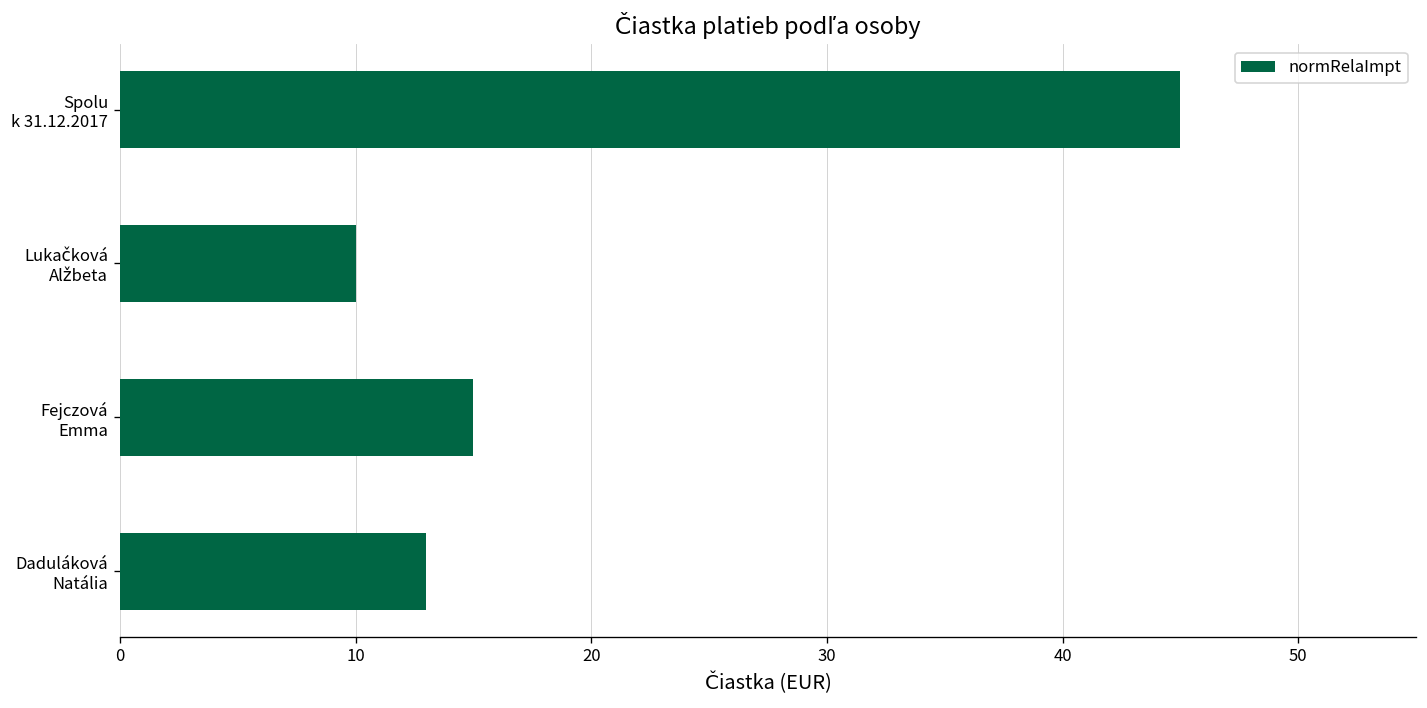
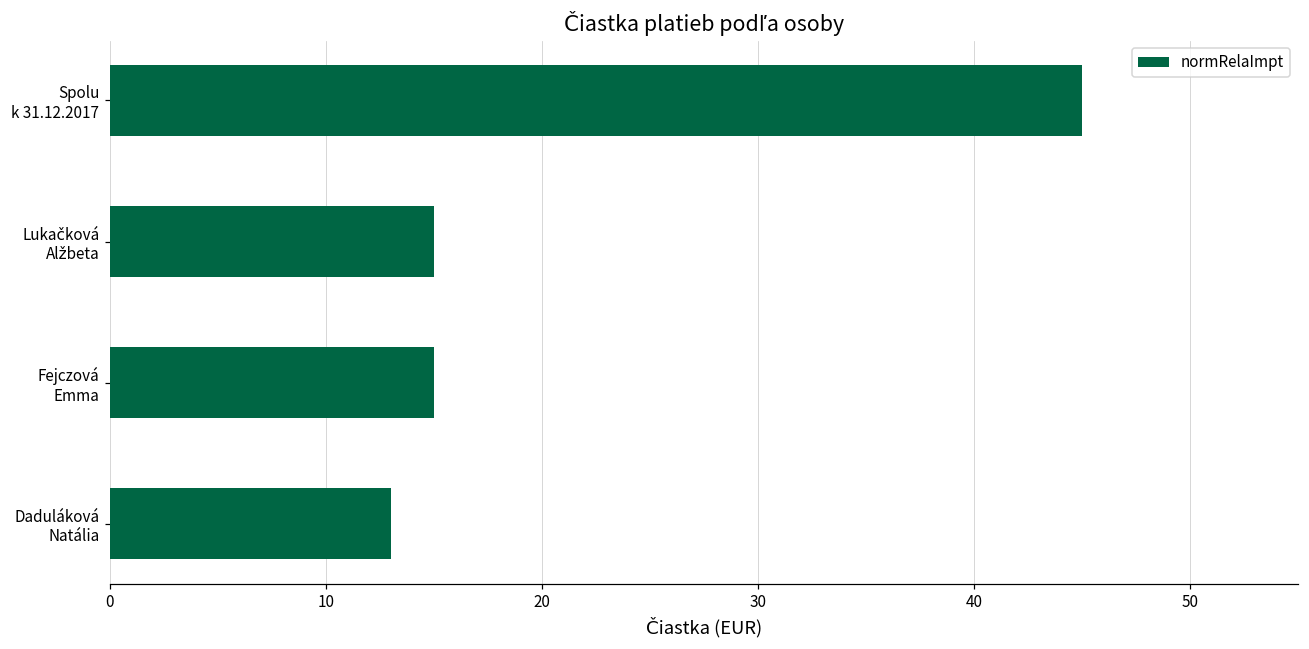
Lukačková Alžbeta: 10 -> 15
